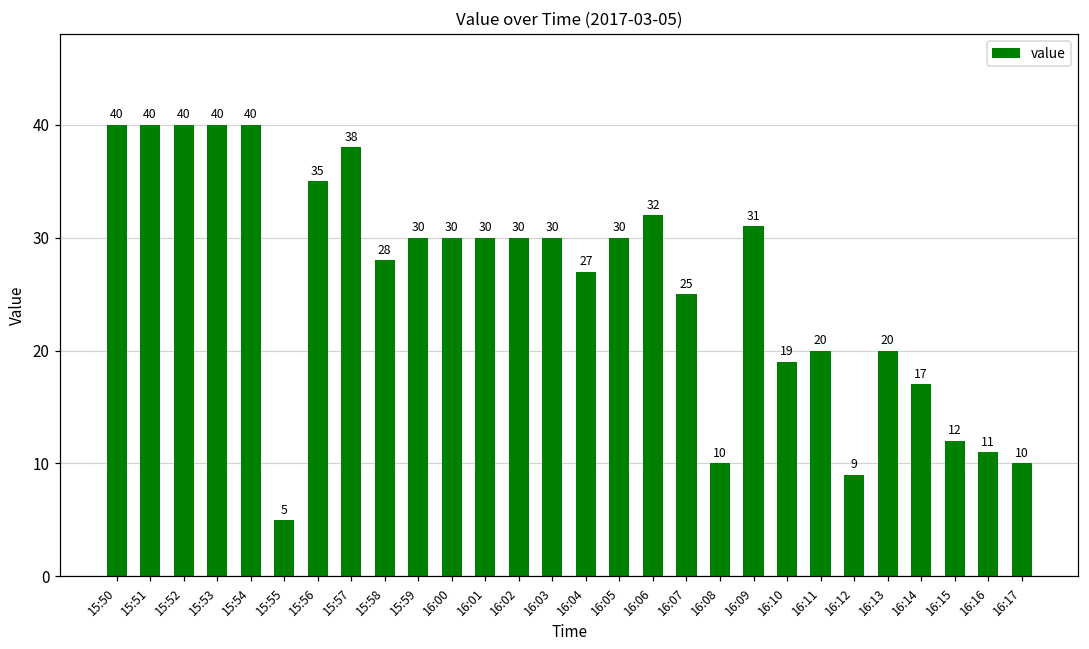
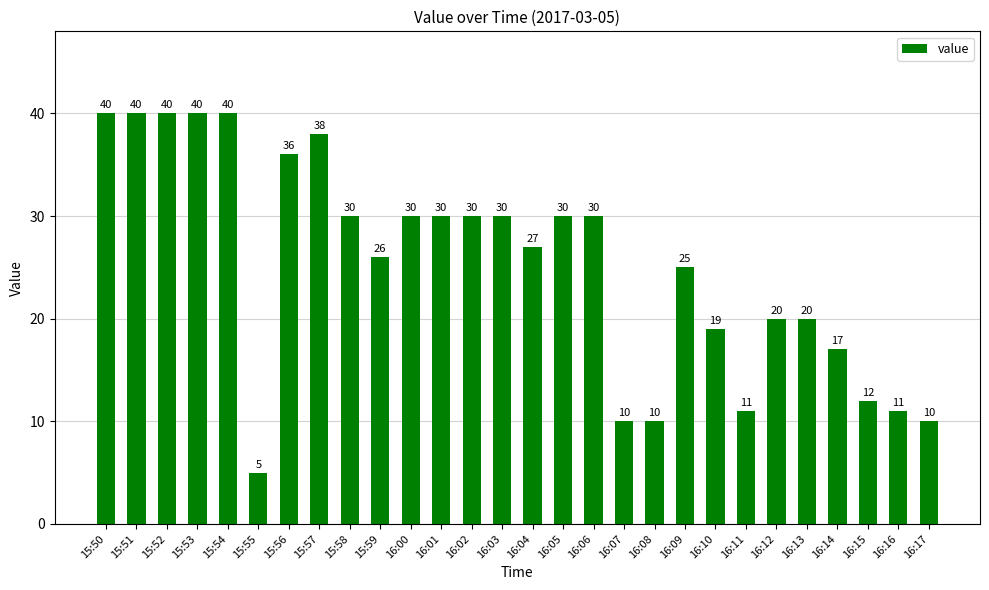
15:56: 35 -> 36
15:58: 28 -> 30
15:59: 30 -> 26
16:06: 32 -> 30
16:07: 25 -> 10
16:09: 31 -> 25
16:11: 20 -> 11
16:12: 9 -> 20
